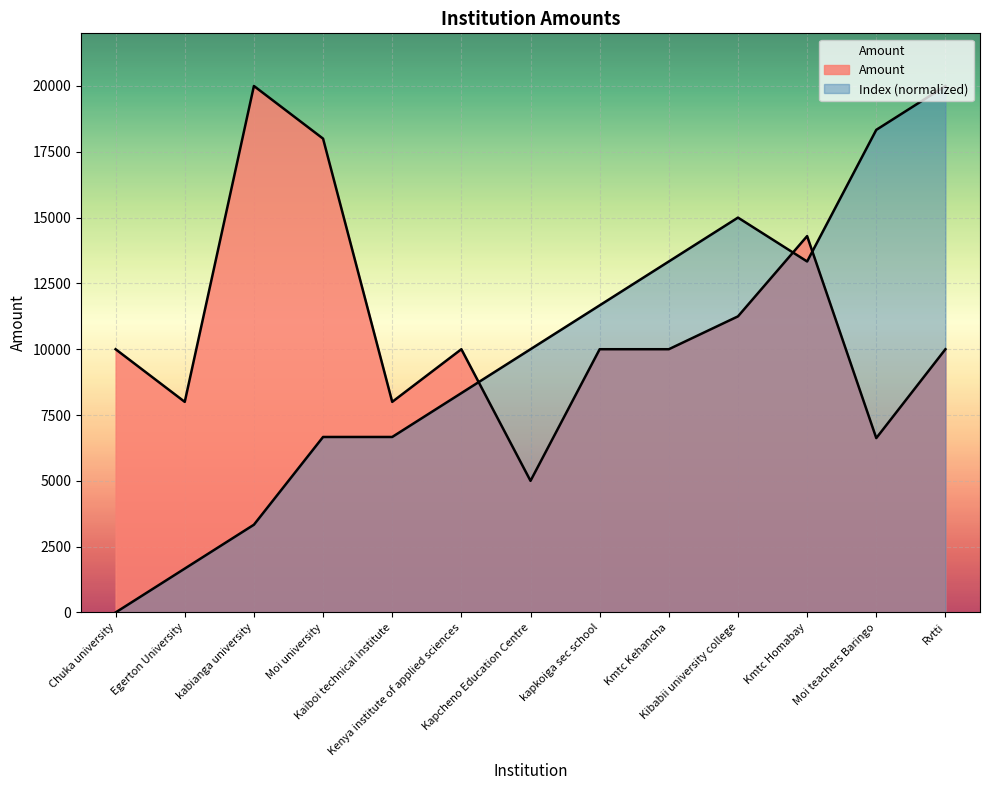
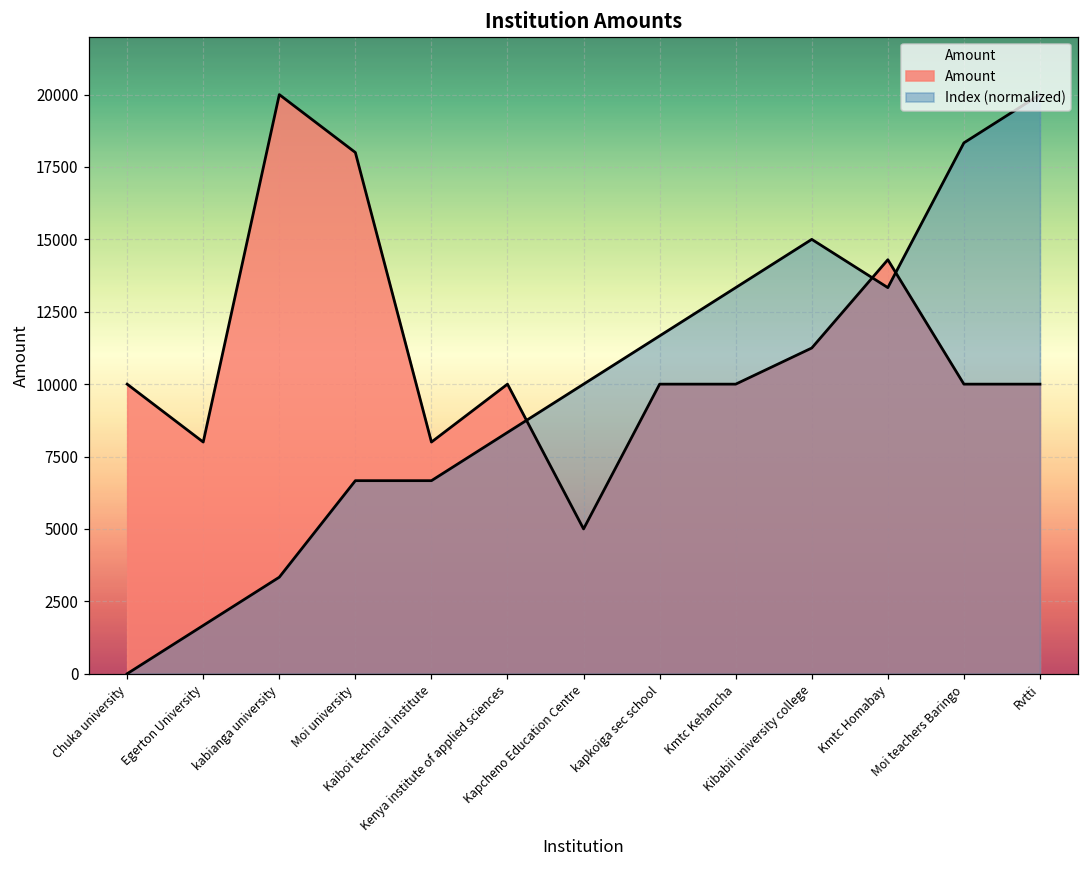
Amount, Moi teachers Baringo: 6600 -> 10000
